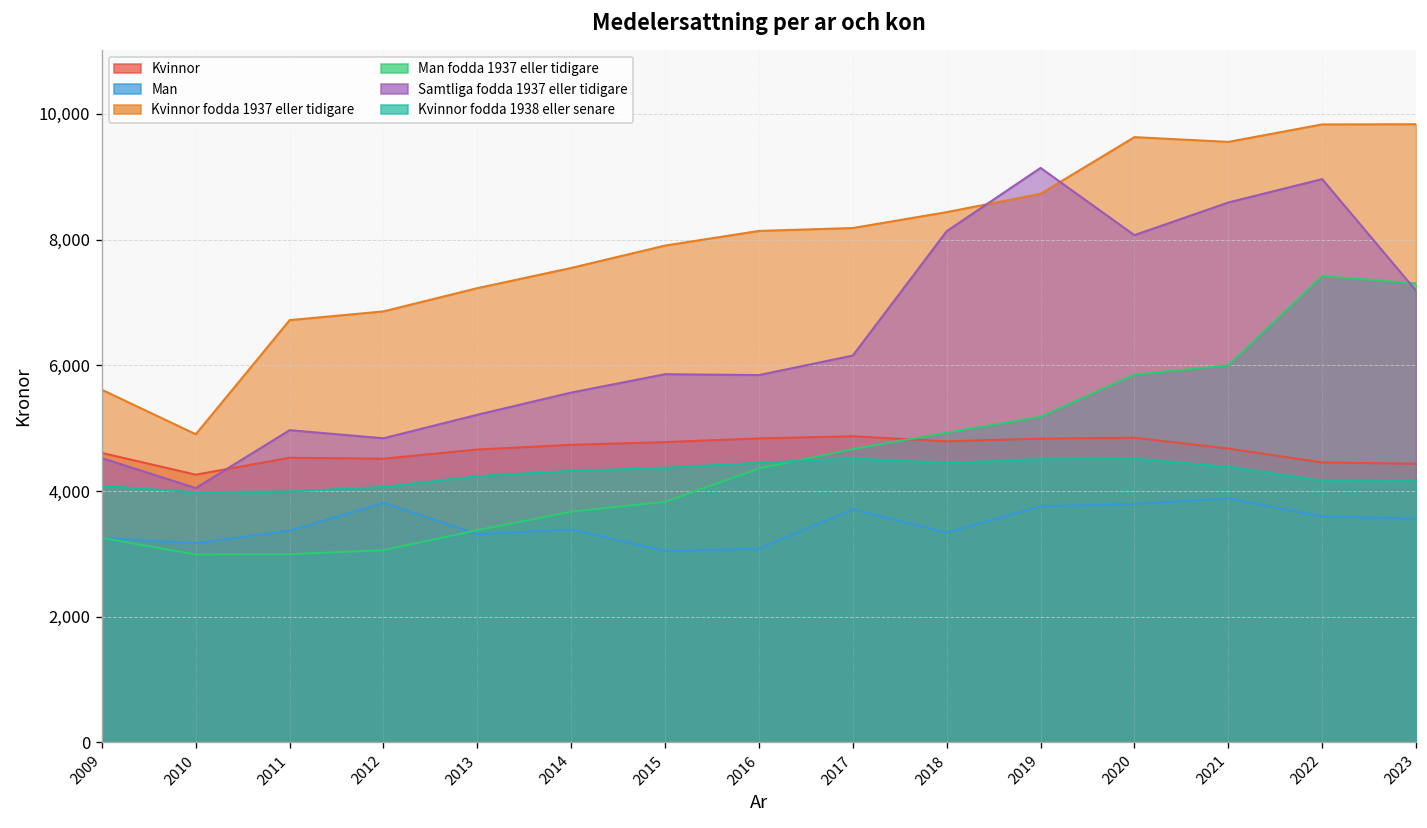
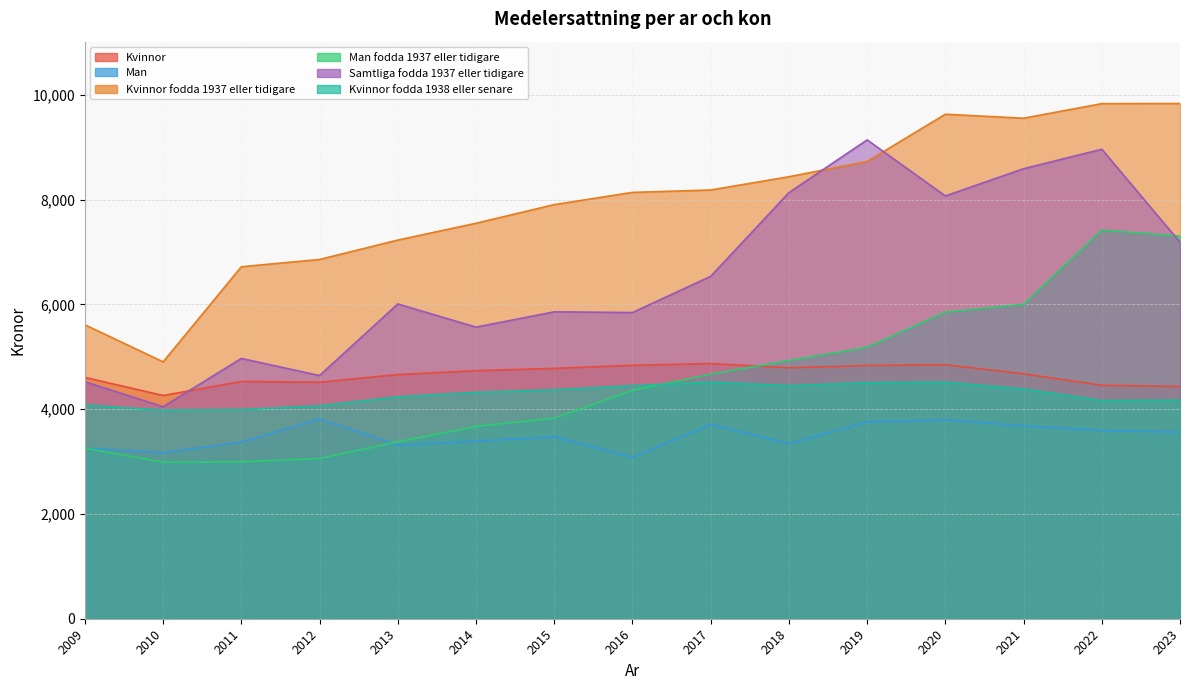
Samtliga fodda 1937 eller tidigare, 2012: 4,800 -> 4,600
Samtliga fodda 1937 eller tidigare, 2013: 5,200 -> 6,000
Man, 2015: 3,000 -> 3,500
Samtliga fodda 1937 eller tidigare, 2017: 6,200 -> 6,500
Man, 2021: 3,900 -> 3,700
